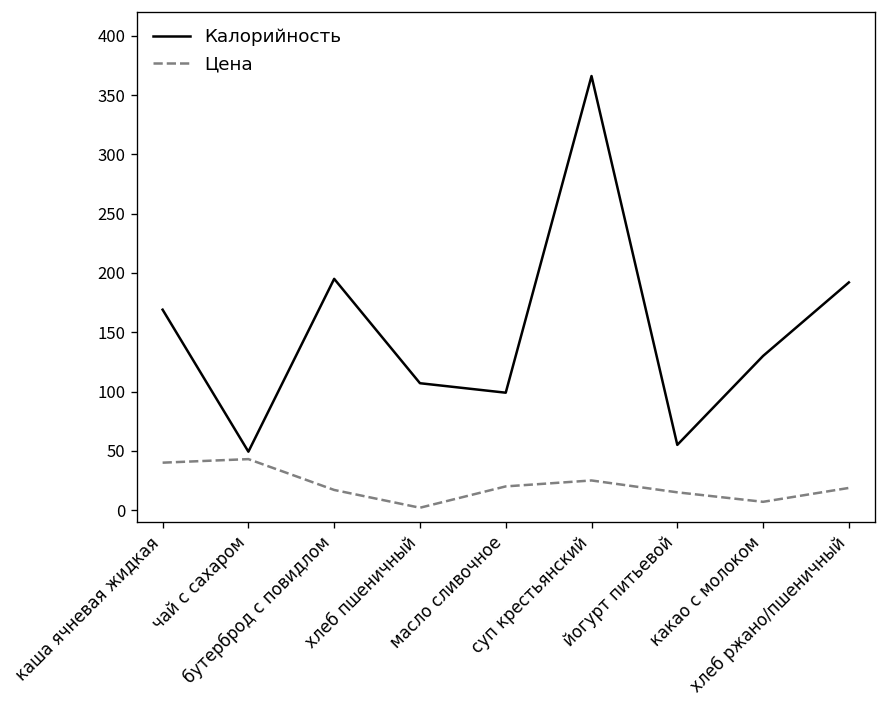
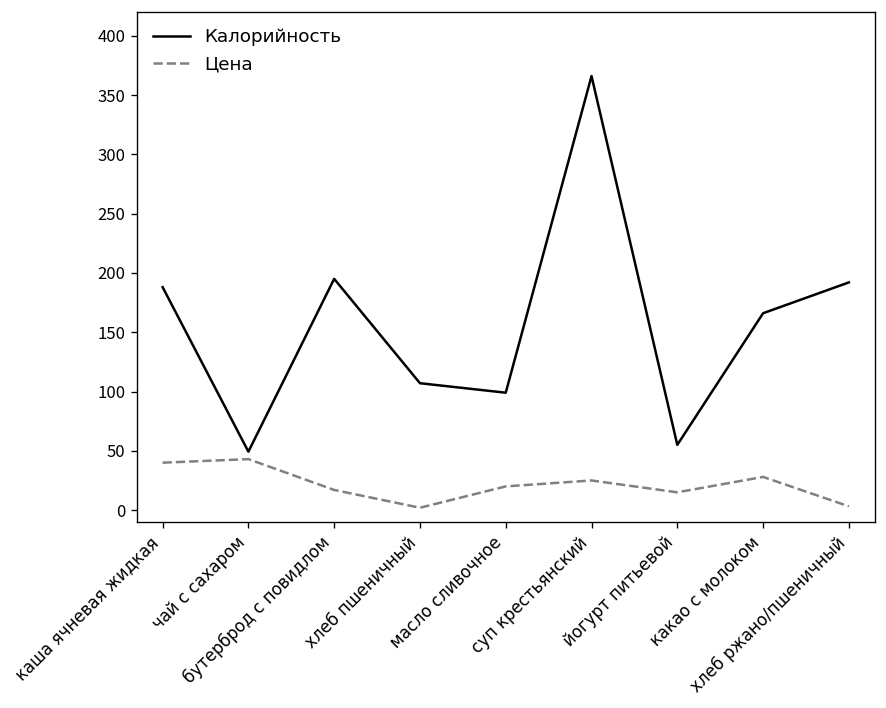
Калорийность, каша ячневая жидкая: 170 -> 190
Калорийность, какао с молоком: 130 -> 170
Цена, какао с молоком: 10 -> 30
Цена, хлеб ржано/пшеничный: 20 -> 0
